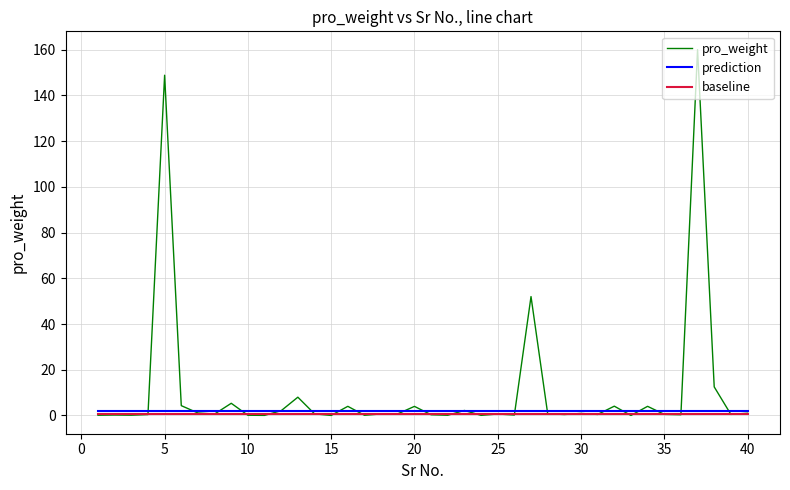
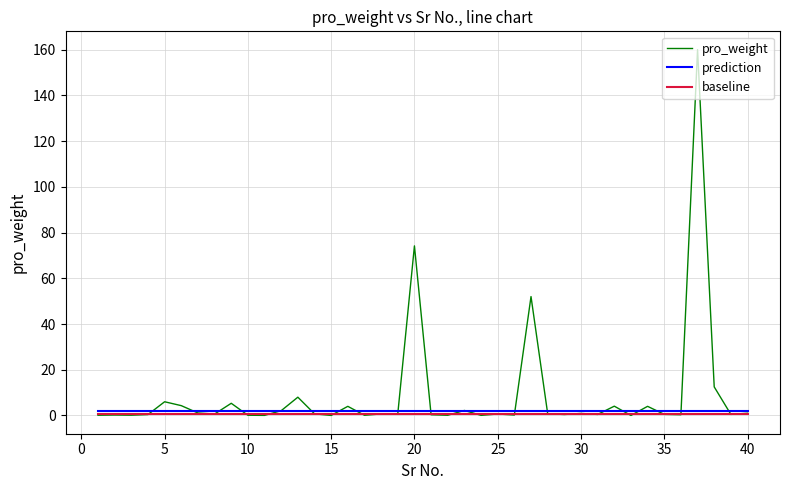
pro_weight, 5: 149 -> 6
pro_weight, 20: 4 -> 74
